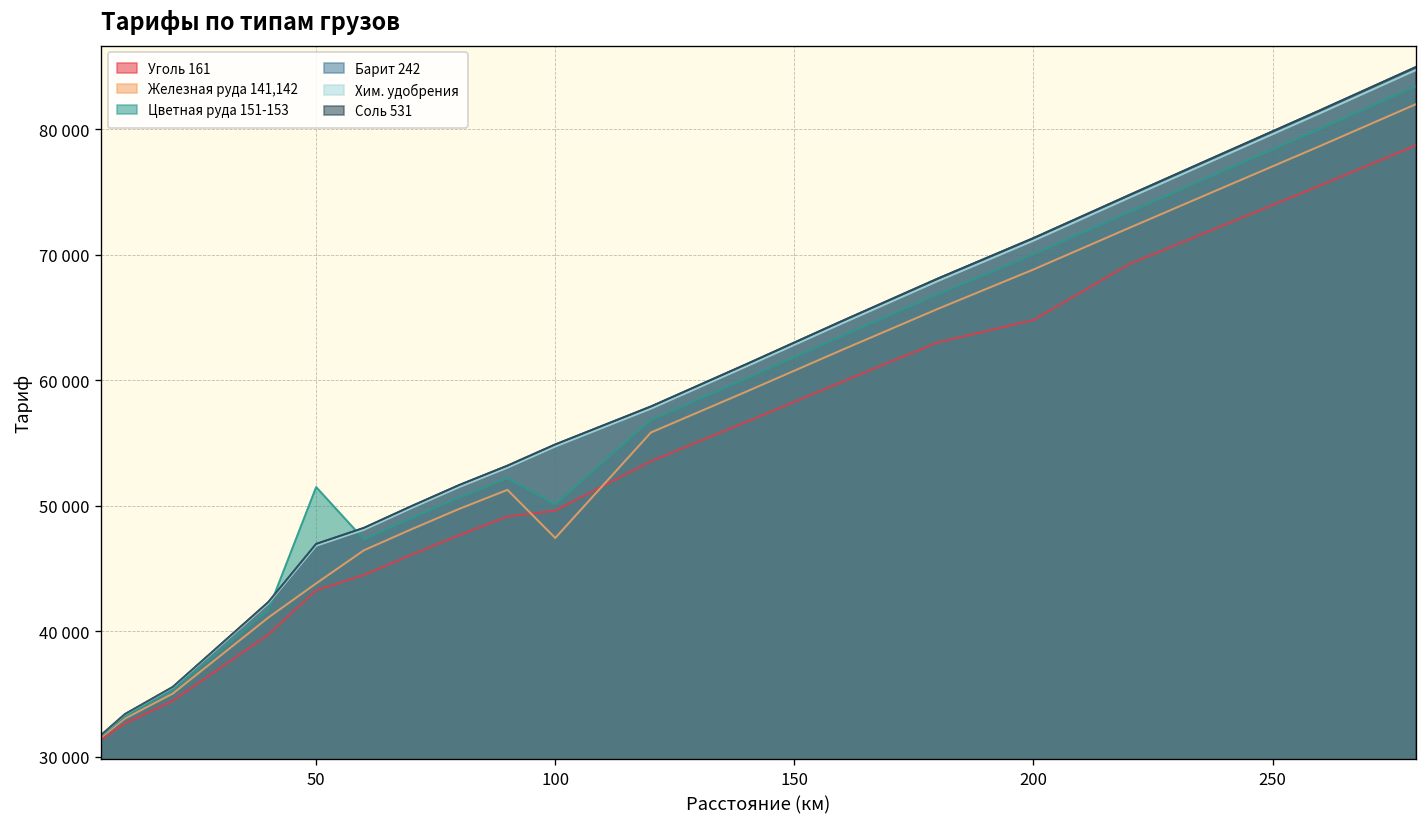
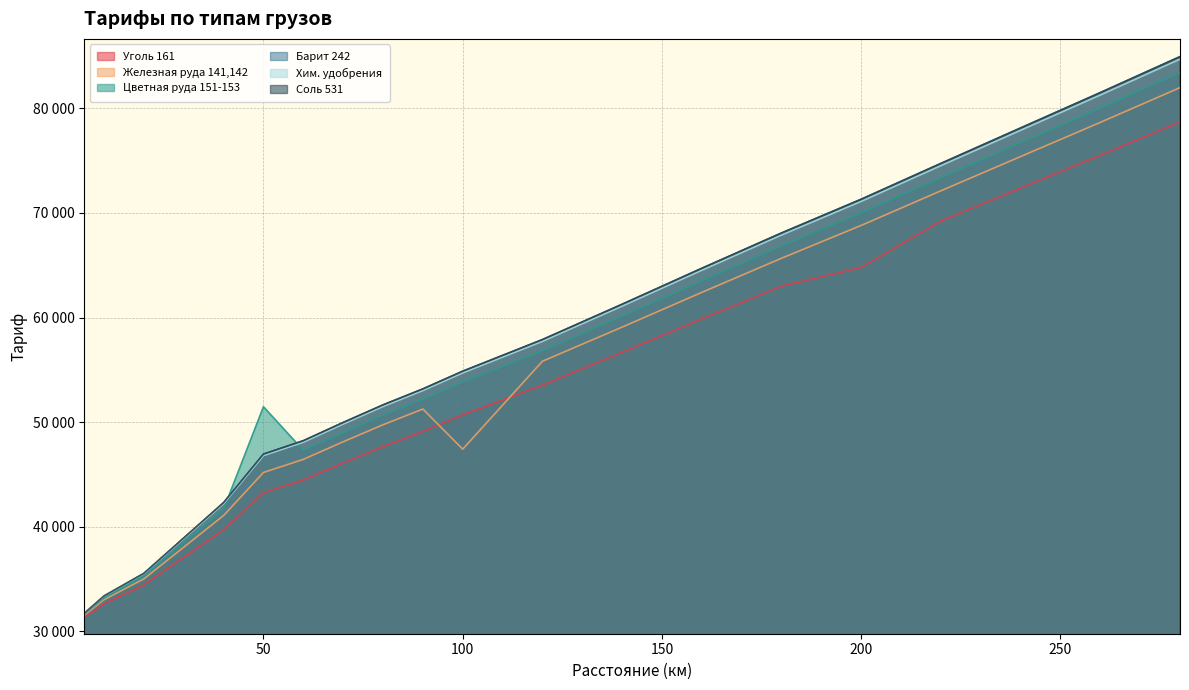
Железная руда 141,142, 50: 43800 -> 45200
Уголь 161, 100: 49600 -> 50700
Цветная руда 151-153, 100: 50100 -> 53800
